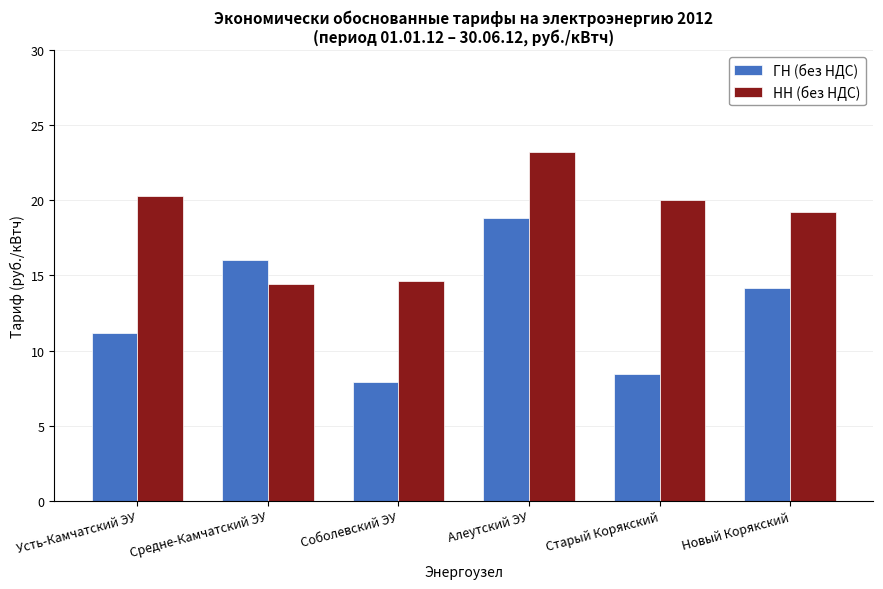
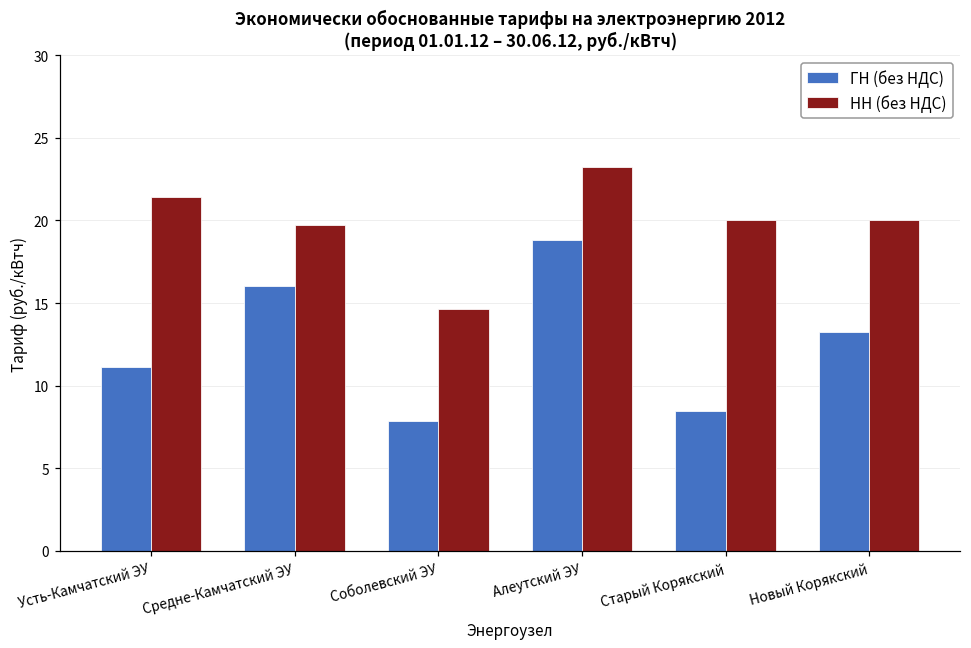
НН (без НДС), Усть-Камчатский ЭУ: 20.3 -> 21.4
НН (без НДС), Средне-Камчатский ЭУ: 14.4 -> 19.7
ГН (без НДС), Новый Корякский: 14.1 -> 13.2
НН (без НДС), Новый Корякский: 19.2 -> 20.0
